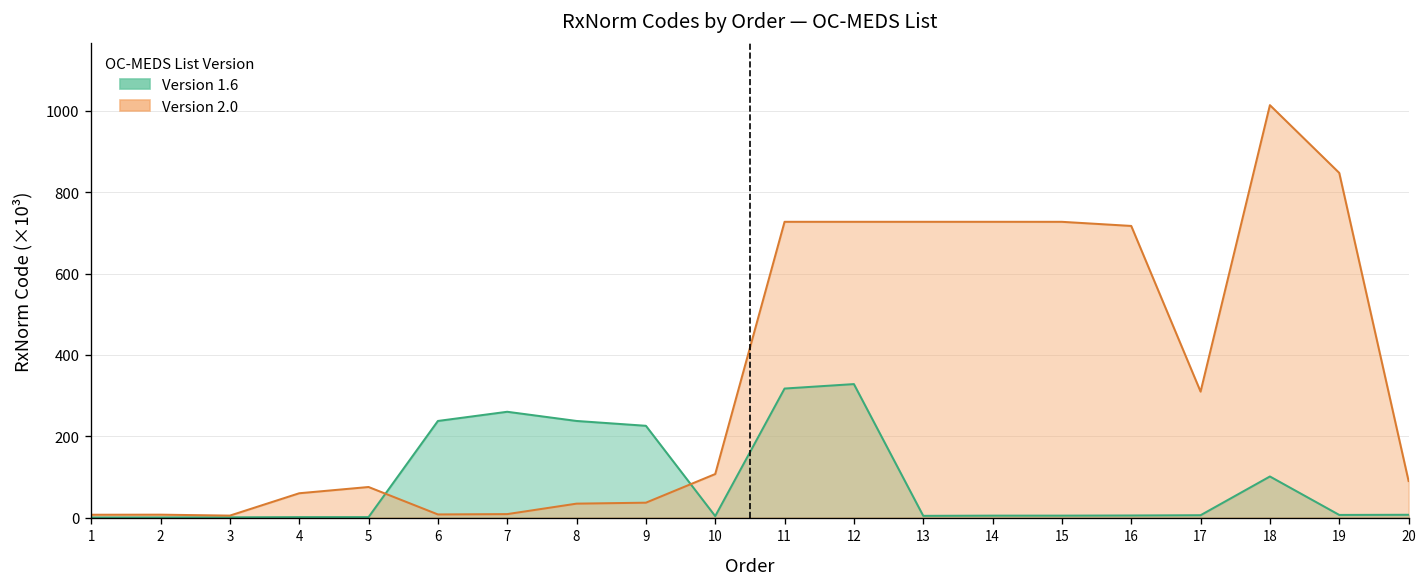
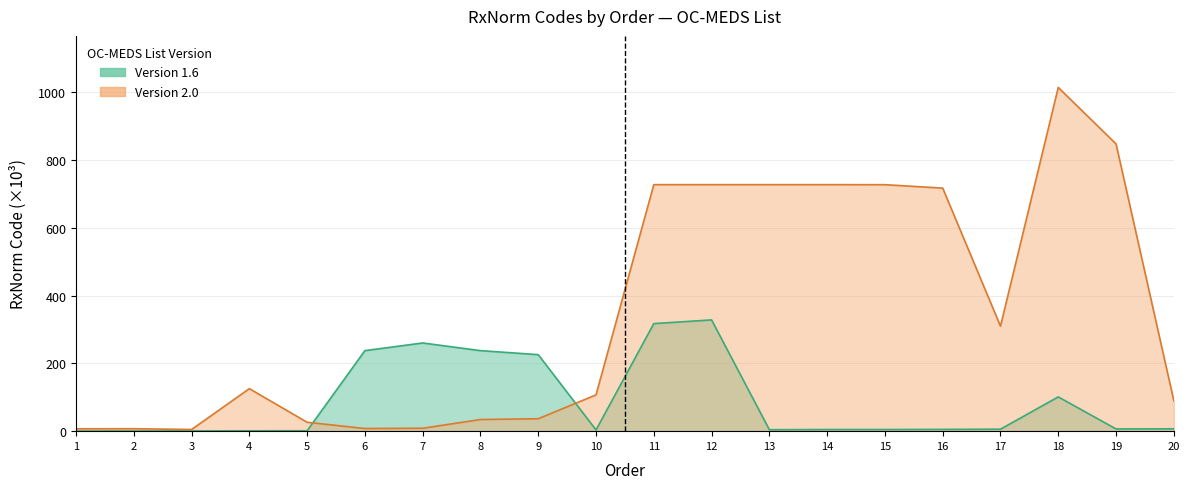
Version 2.0, 4: 60 -> 130
Version 2.0, 5: 80 -> 30
